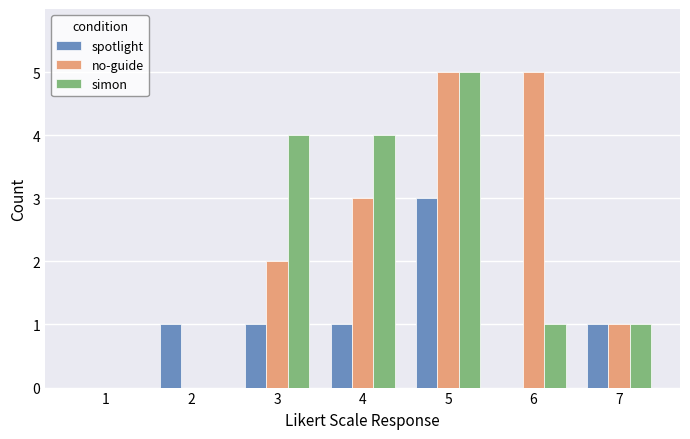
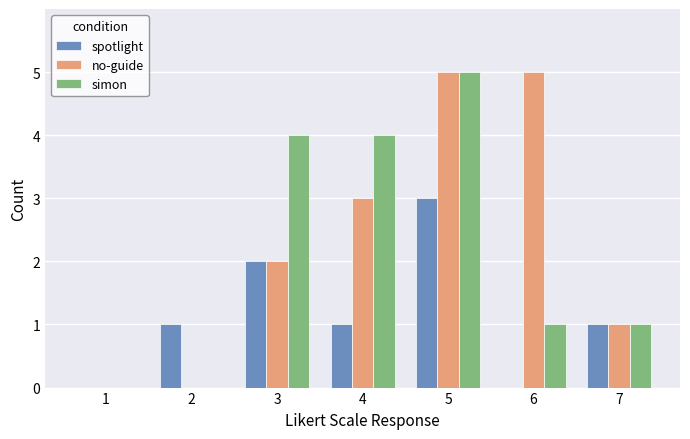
spotlight, 3: 1 -> 2
